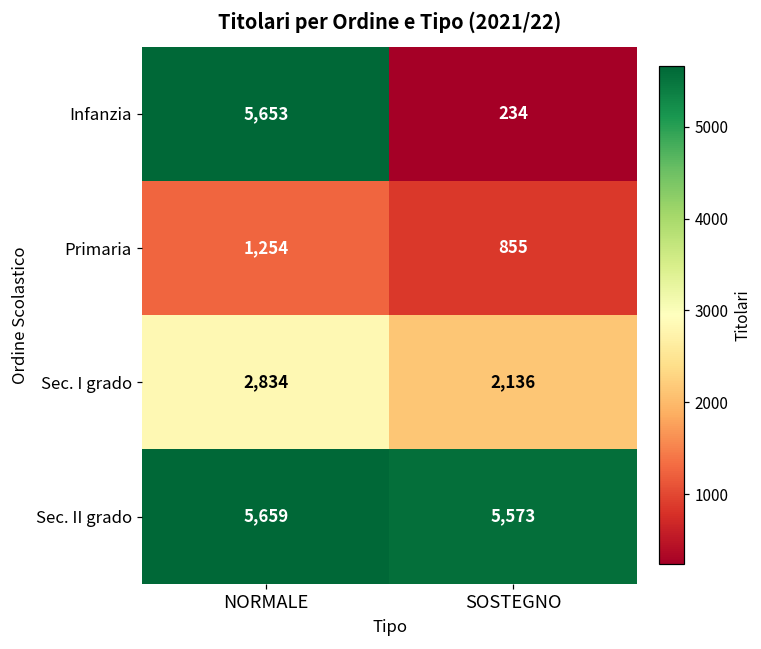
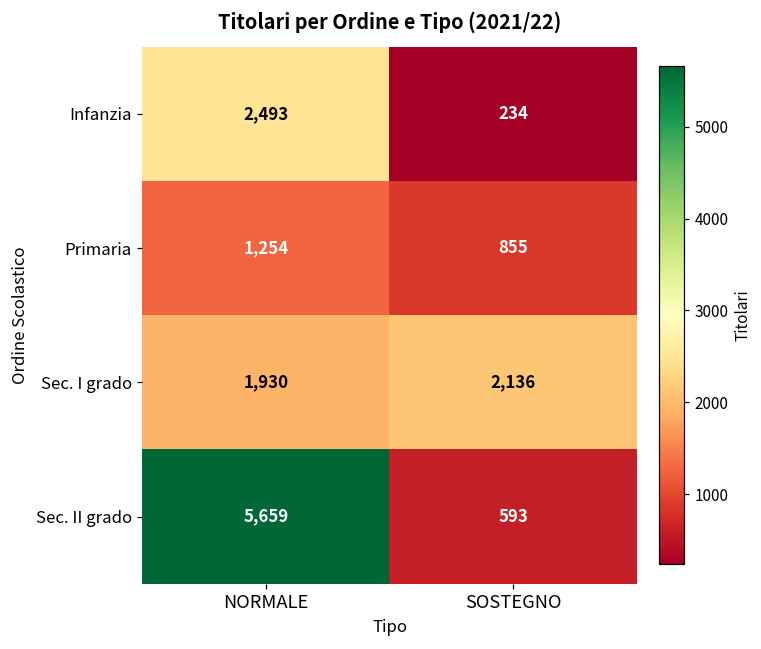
Infanzia, NORMALE: 5,653 -> 2,493
Sec. I grado, NORMALE: 2,834 -> 1,930
Sec. II grado, SOSTEGNO: 5,573 -> 593
